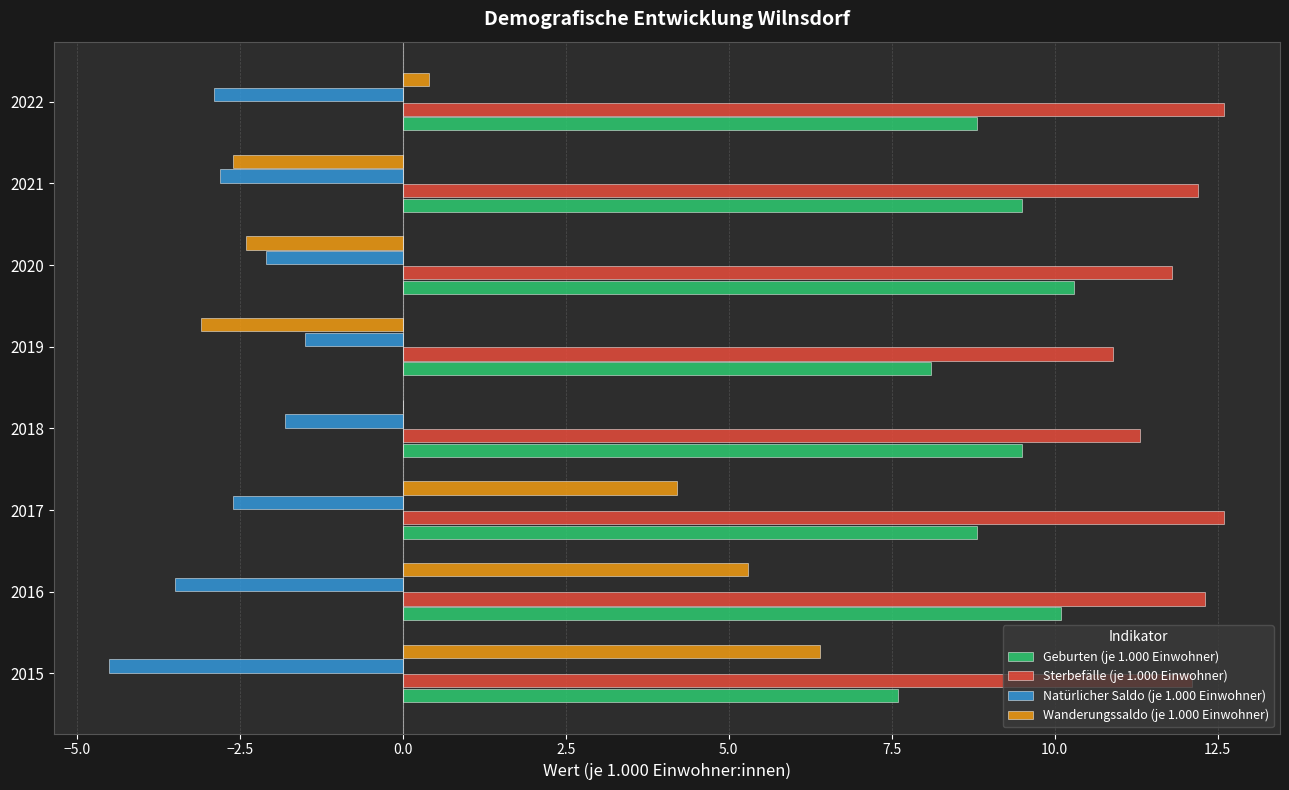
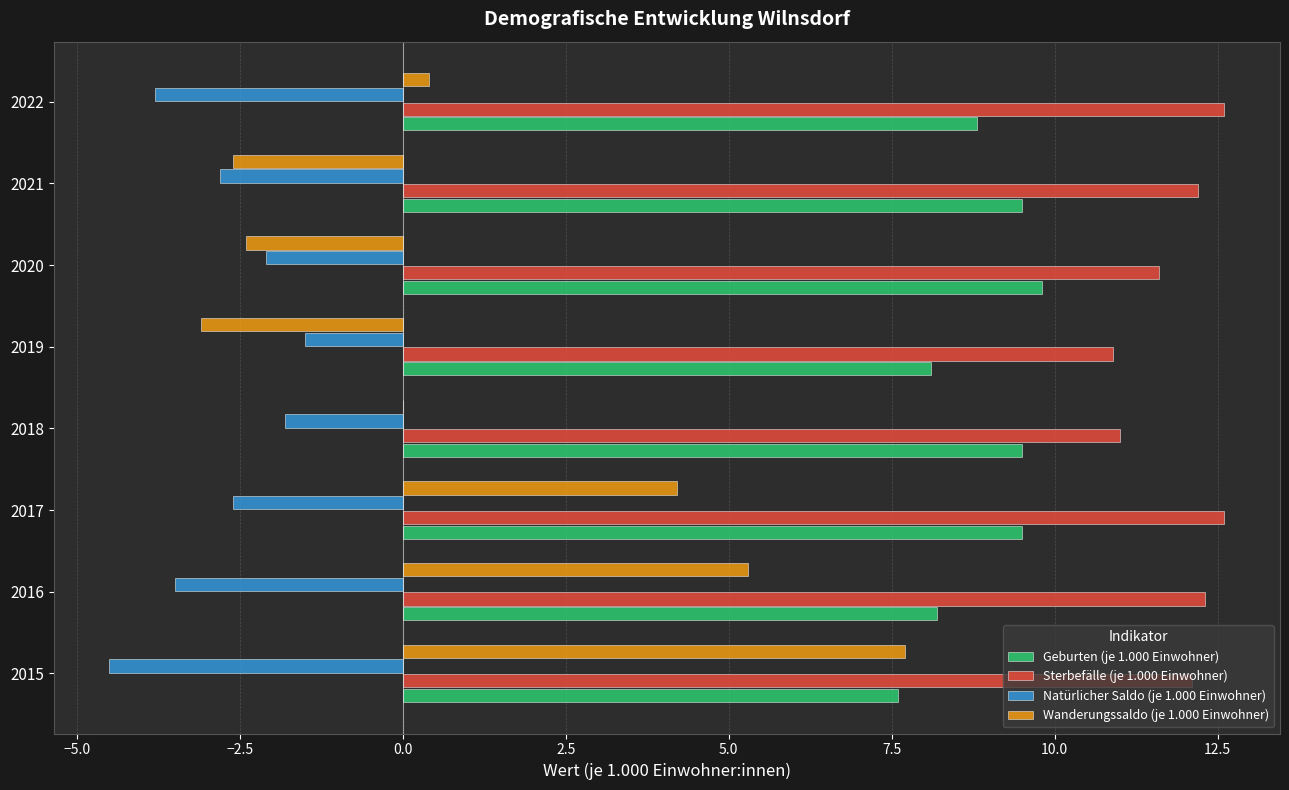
Natürlicher Saldo (je 1.000 Einwohner), 2022: -2.9 -> -3.8
Sterbefälle (je 1.000 Einwohner), 2020: 11.8 -> 11.6
Geburten (je 1.000 Einwohner), 2020: 10.3 -> 9.8
Sterbefälle (je 1.000 Einwohner), 2018: 11.3 -> 11.0
Geburten (je 1.000 Einwohner), 2017: 8.8 -> 9.5
Geburten (je 1.000 Einwohner), 2016: 10.1 -> 8.2
Wanderungssaldo (je 1.000 Einwohner), 2015: 6.4 -> 7.7
